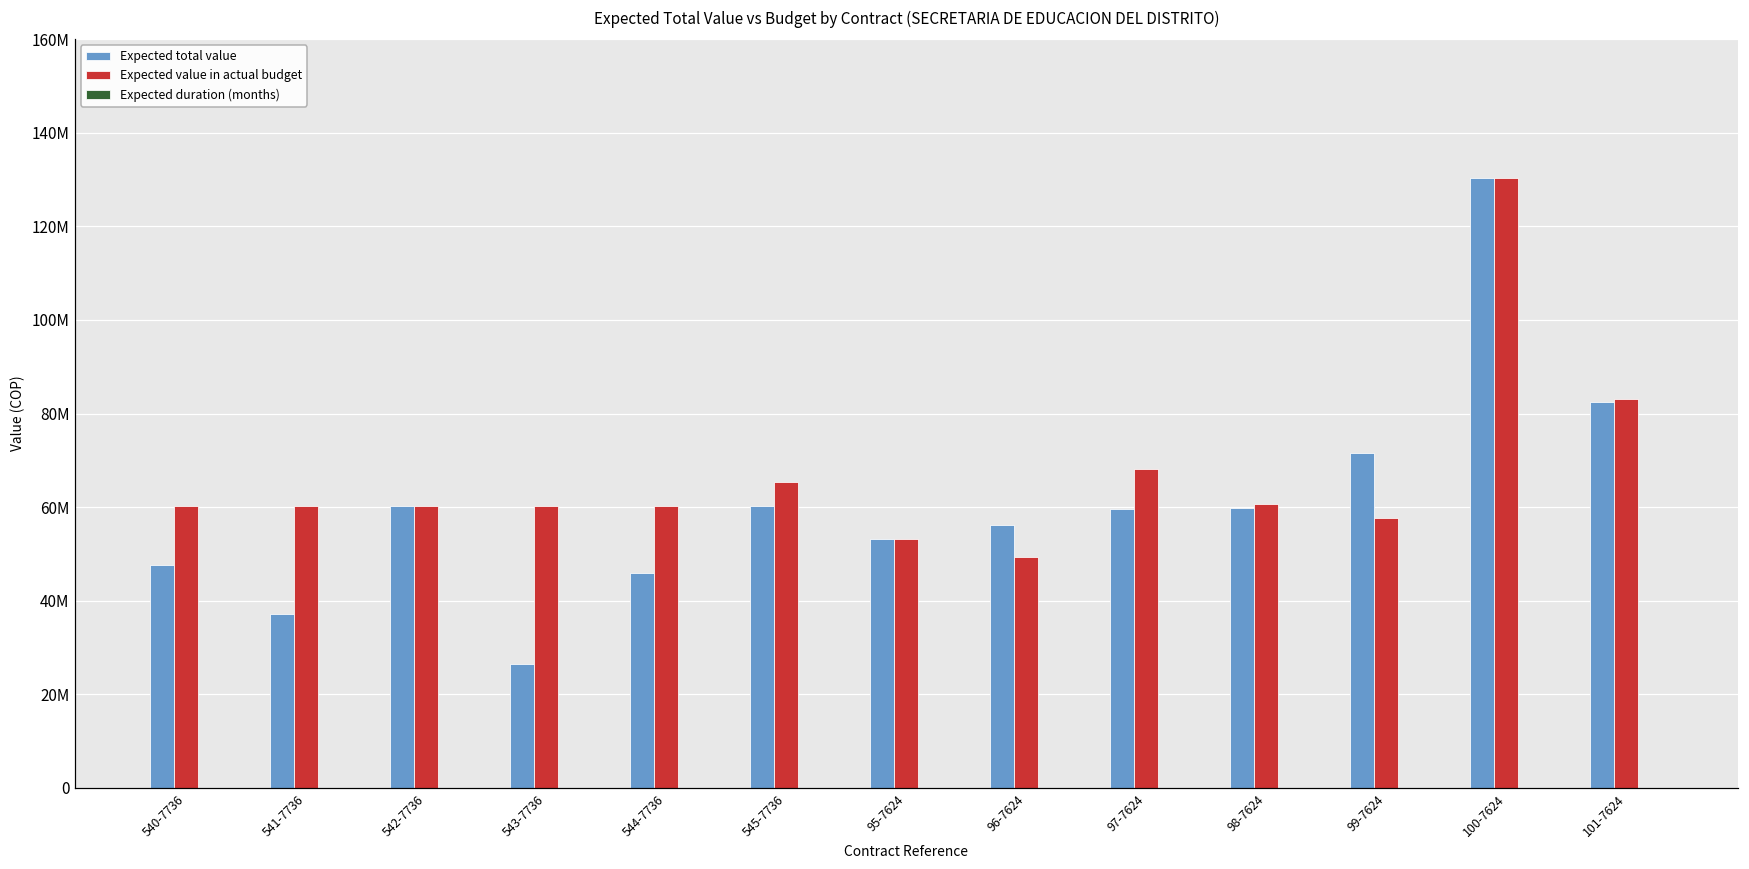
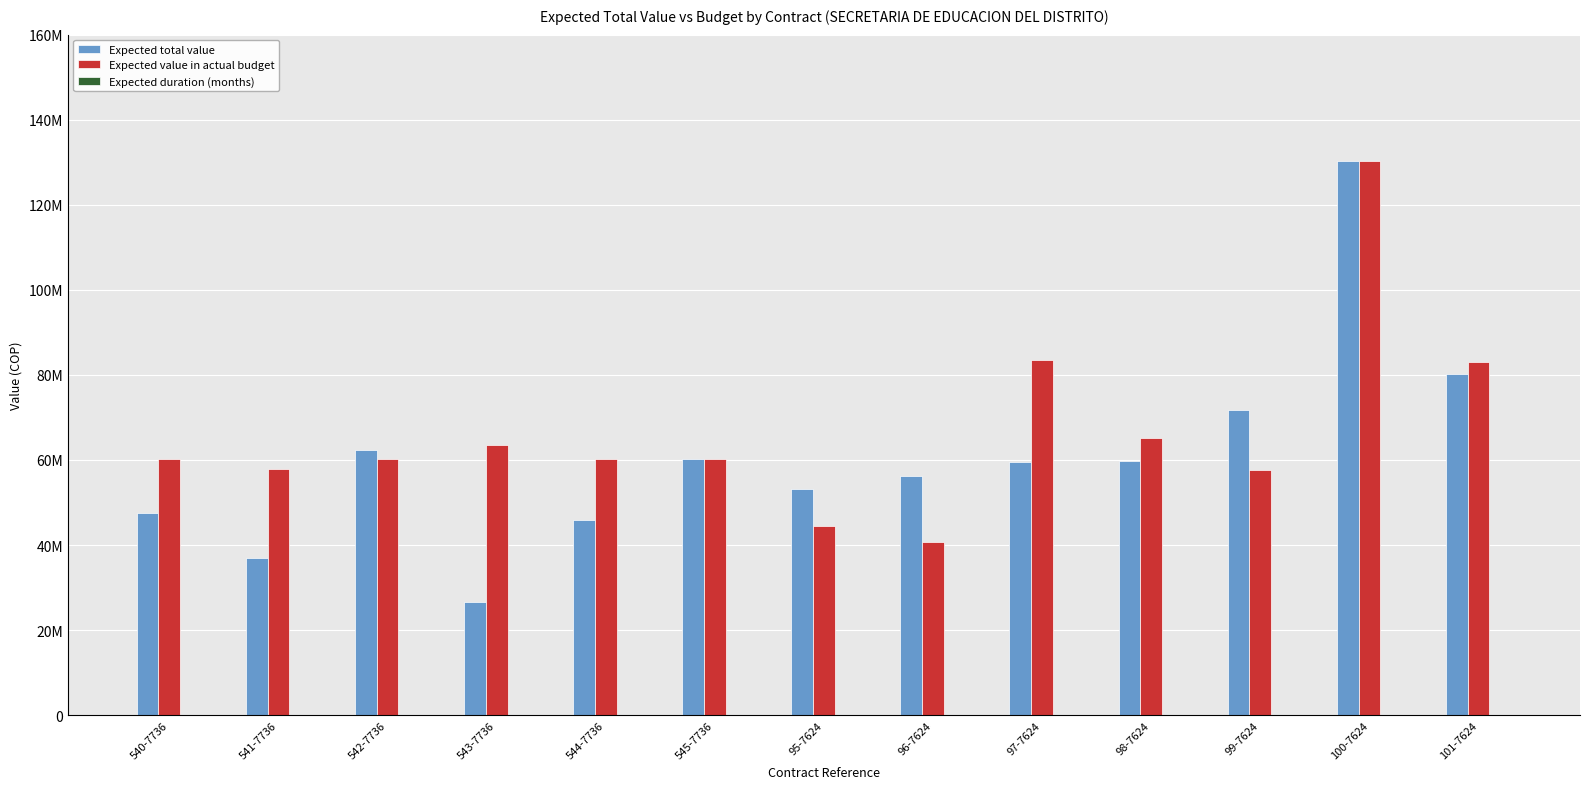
Expected value in actual budget, 541-7736: 60000000 -> 58000000
Expected total value, 542-7736: 60000000 -> 62000000
Expected value in actual budget, 543-7736: 60000000 -> 63000000
Expected value in actual budget, 545-7736: 65000000 -> 60000000
Expected value in actual budget, 95-7624: 53000000 -> 44000000
Expected value in actual budget, 96-7624: 49000000 -> 41000000
Expected value in actual budget, 97-7624: 68000000 -> 83000000
Expected value in actual budget, 98-7624: 61000000 -> 65000000
Expected total value, 101-7624: 82000000 -> 80000000
